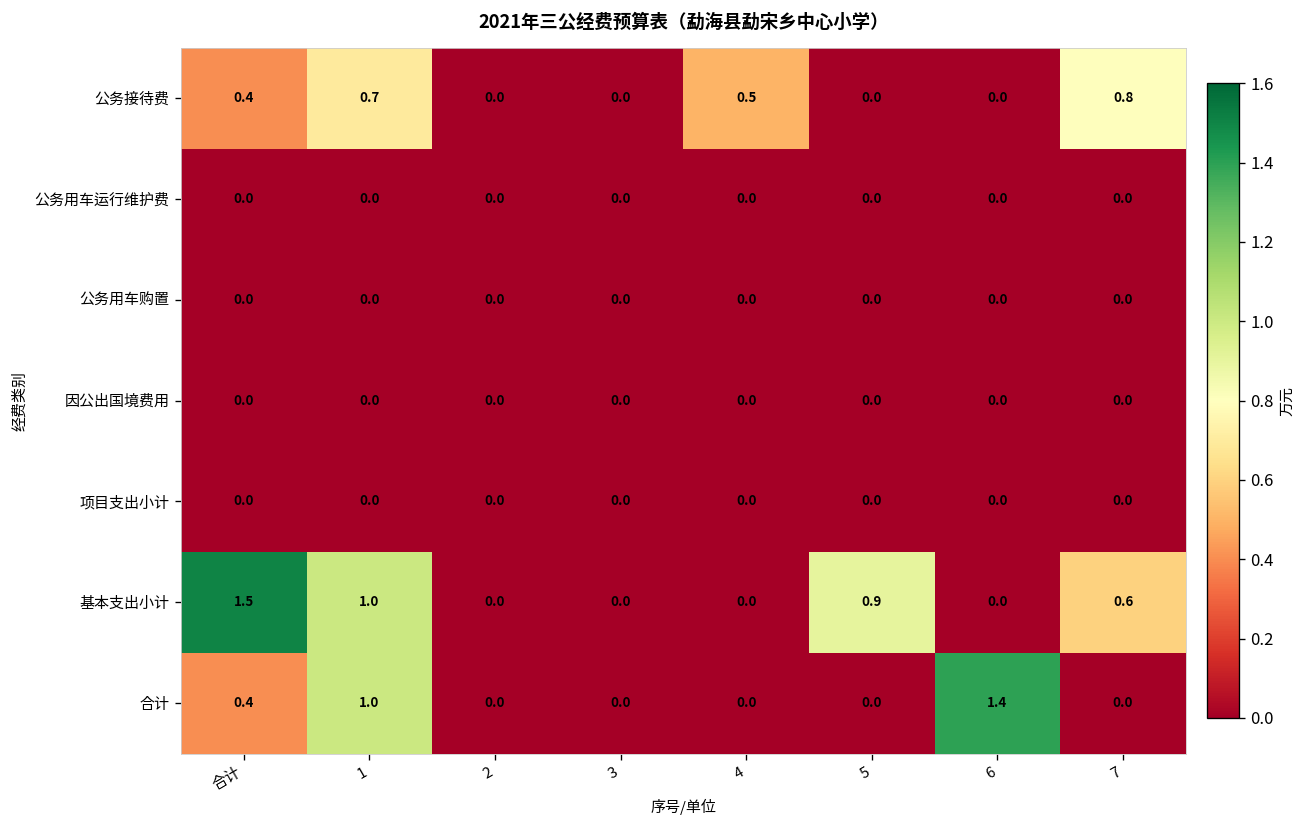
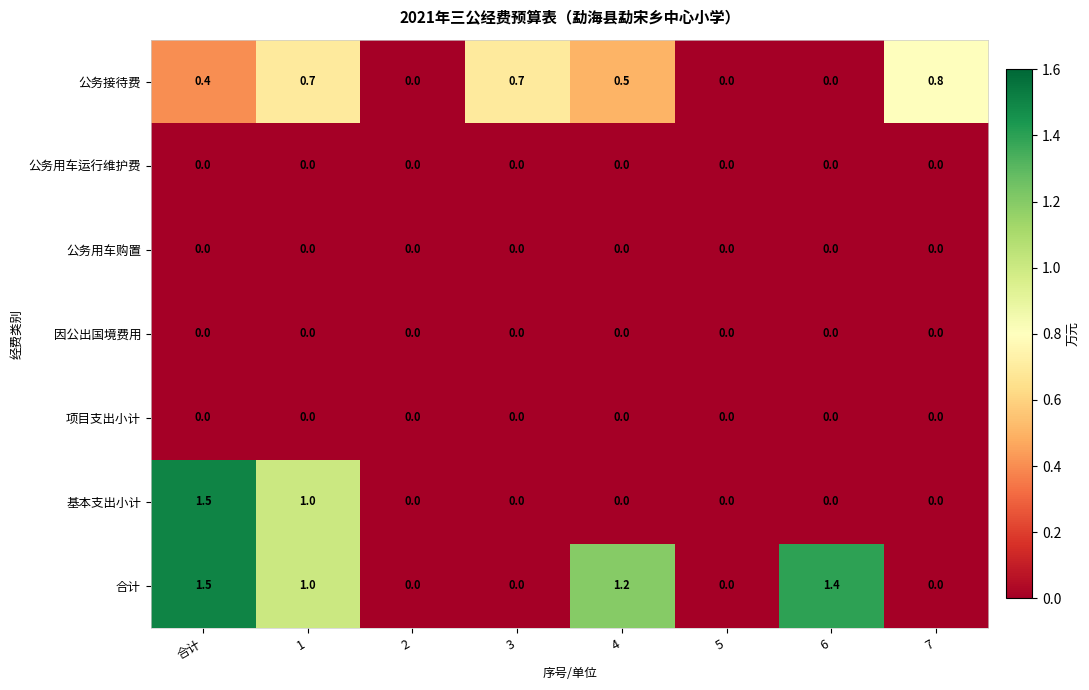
公务接待费, 3: 0.0 -> 0.7
基本支出小计, 5: 0.9 -> 0.0
基本支出小计, 7: 0.6 -> 0.0
合计, 合计: 0.4 -> 1.5
合计, 4: 0.0 -> 1.2
